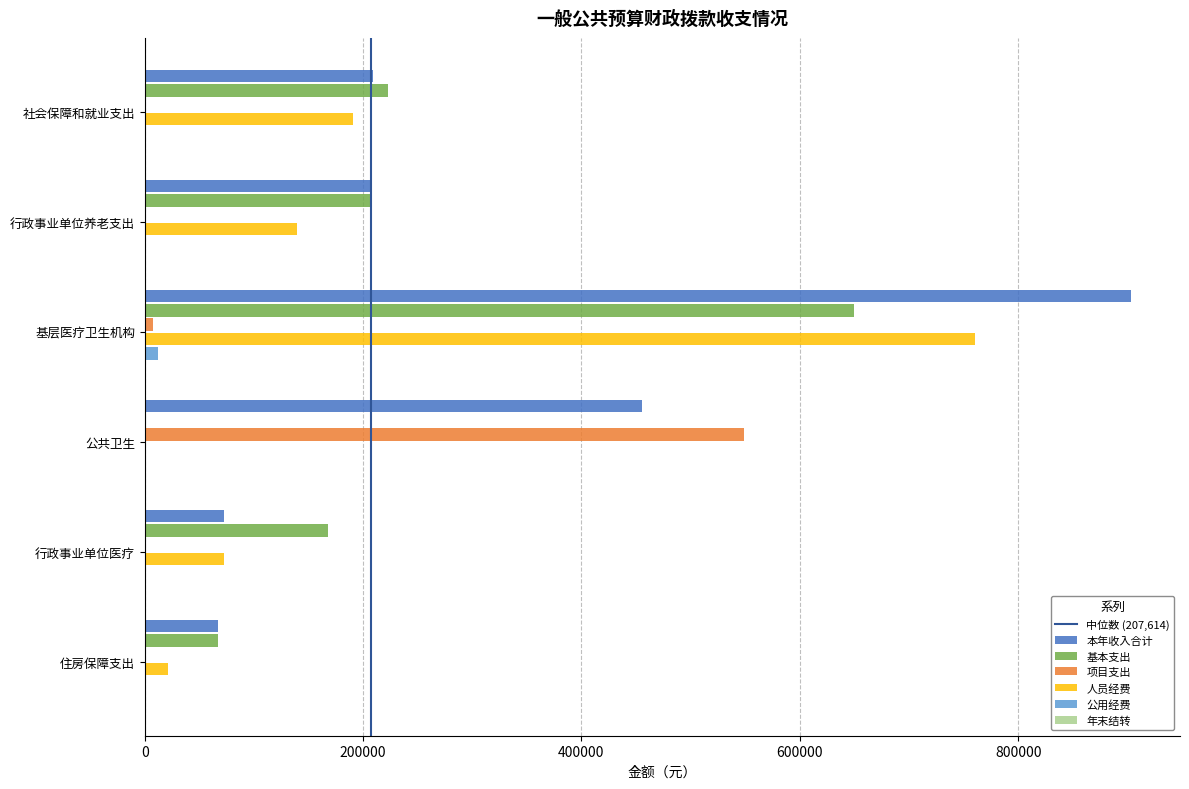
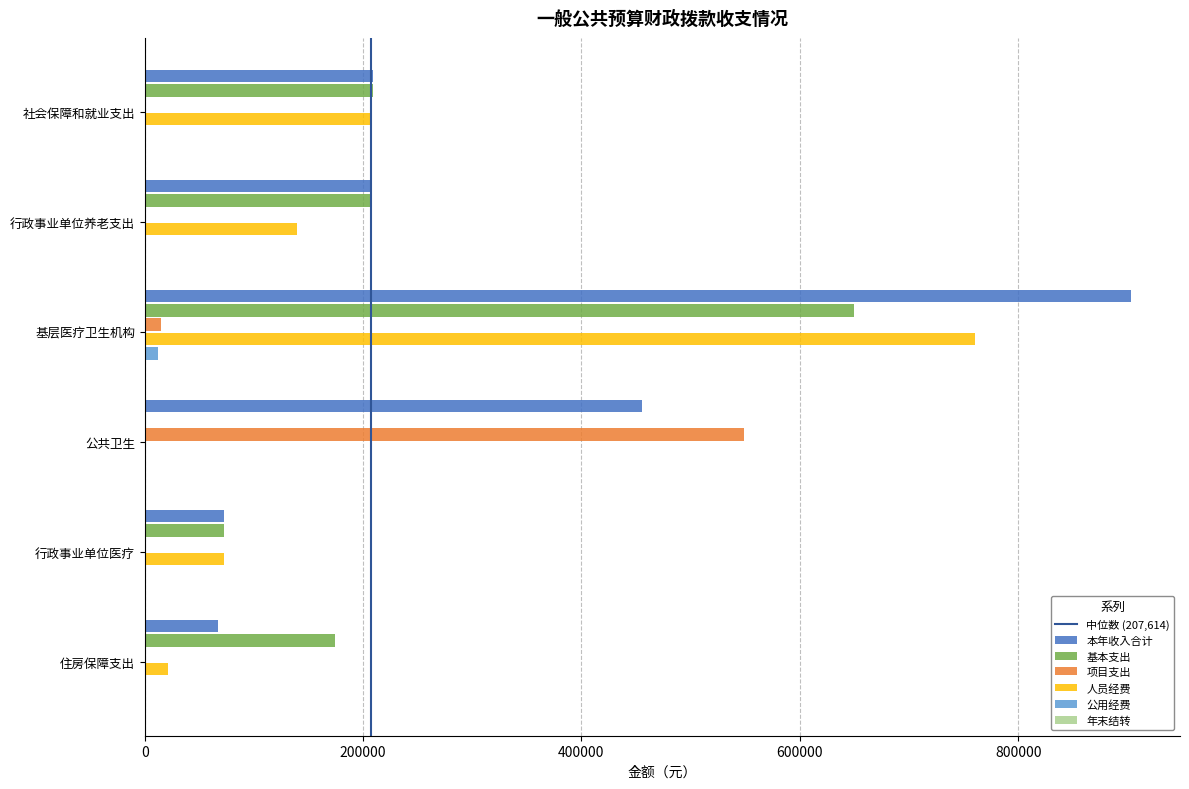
基本支出, 社会保障和就业支出: 222000 -> 209000
人员经费, 社会保障和就业支出: 191000 -> 208000
项目支出, 基层医疗卫生机构: 7000 -> 15000
基本支出, 行政事业单位医疗: 168000 -> 73000
基本支出, 住房保障支出: 67000 -> 175000
